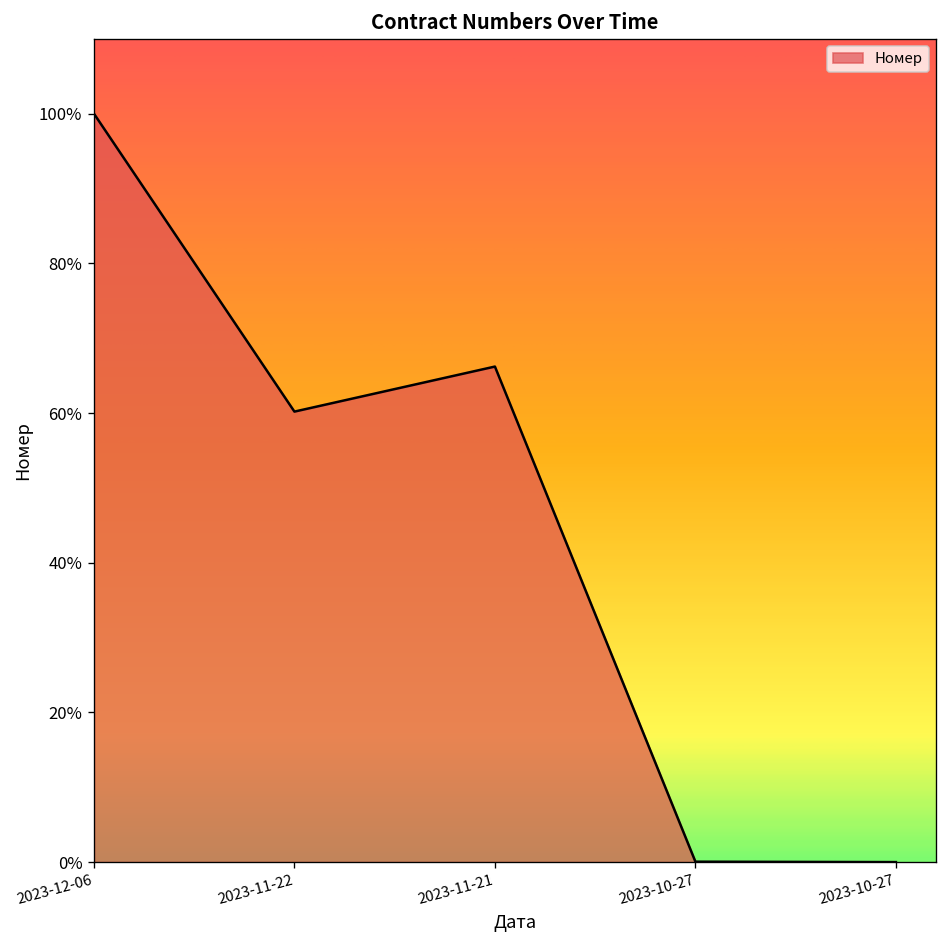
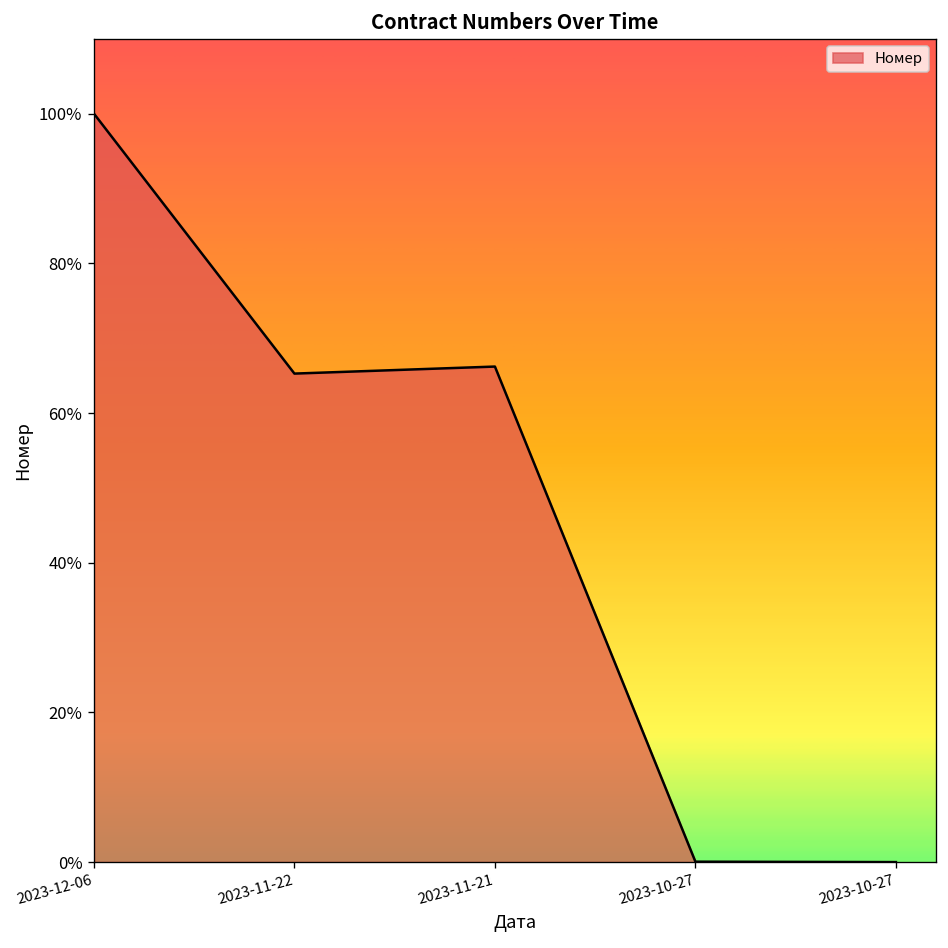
2023-11-22: 60% -> 65%
